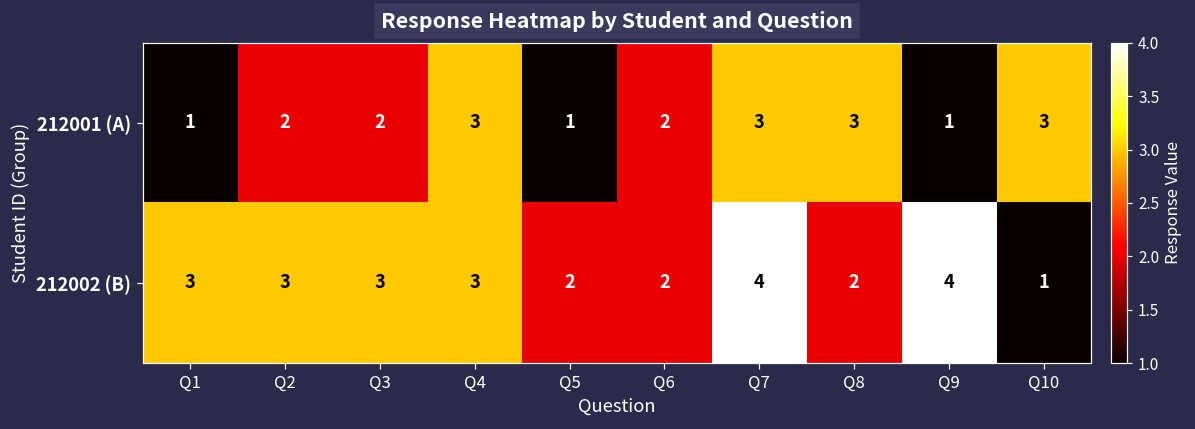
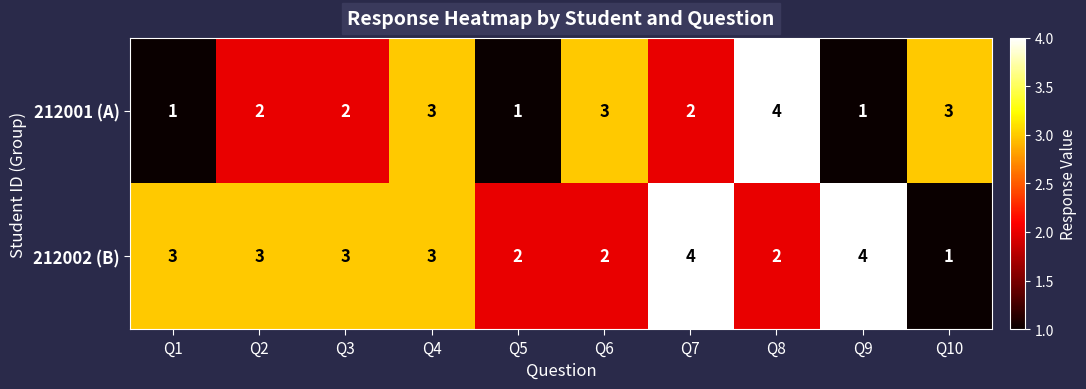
212001 (A), Q6: 2 -> 3
212001 (A), Q7: 3 -> 2
212001 (A), Q8: 3 -> 4
